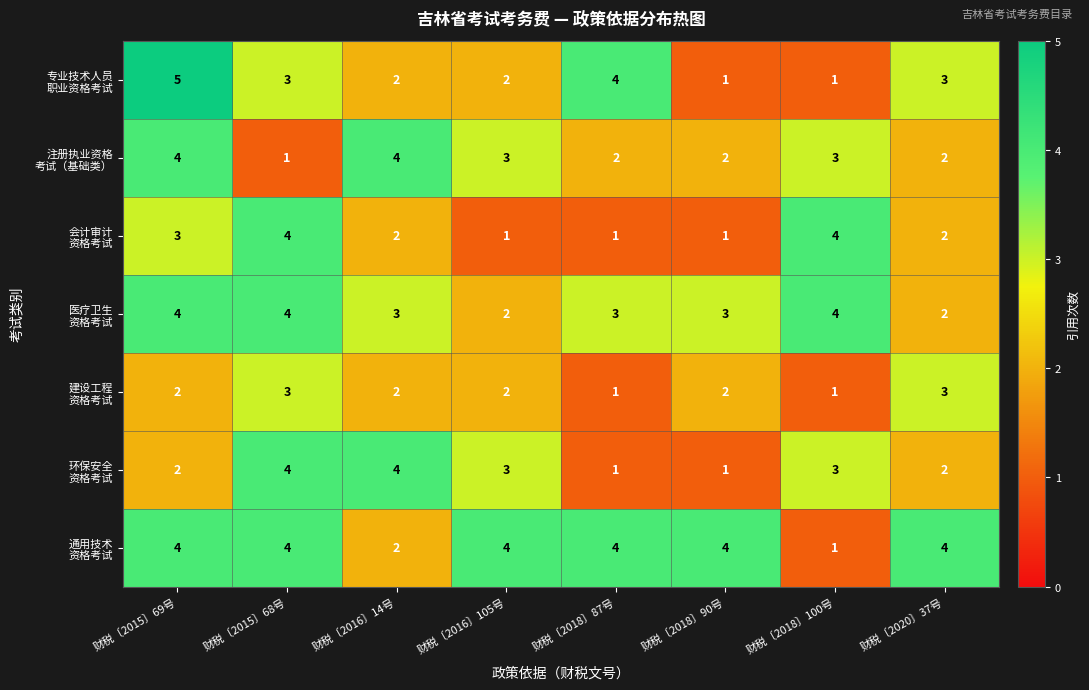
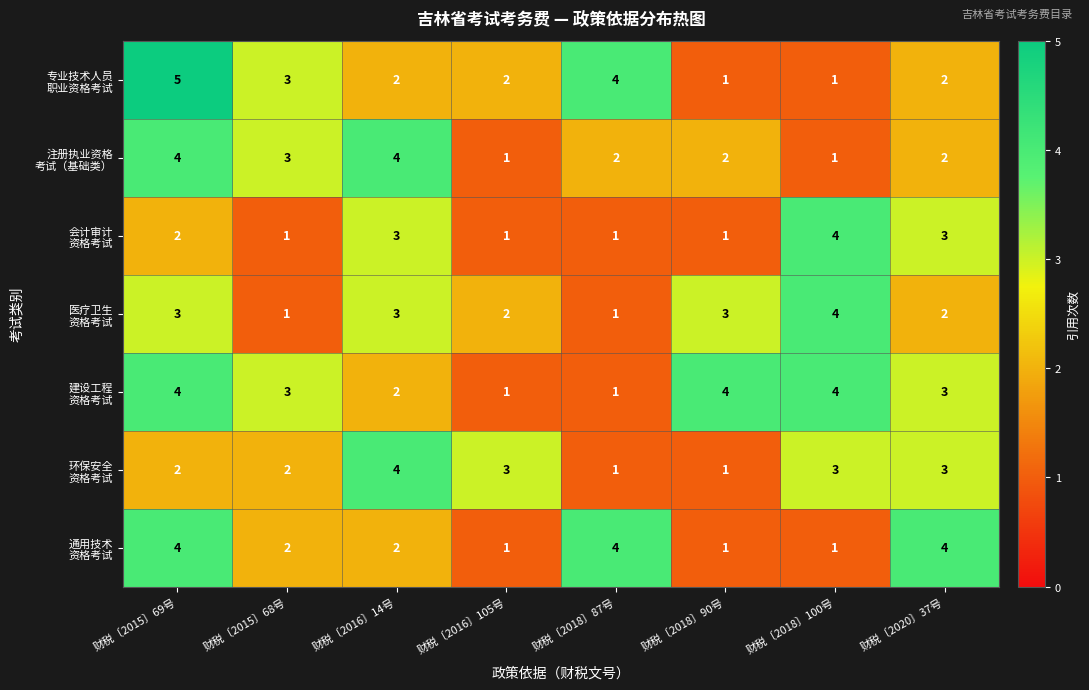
专业技术人员 职业资格考试, 财税〔2020〕37号: 3 -> 2
注册执业资格 考试（基础类）, 财税〔2015〕68号: 1 -> 3
注册执业资格 考试（基础类）, 财税〔2016〕105号: 3 -> 1
注册执业资格 考试（基础类）, 财税〔2018〕100号: 3 -> 1
会计审计 资格考试, 财税〔2015〕69号: 3 -> 2
会计审计 资格考试, 财税〔2015〕68号: 4 -> 1
会计审计 资格考试, 财税〔2016〕14号: 2 -> 3
会计审计 资格考试, 财税〔2020〕37号: 2 -> 3
医疗卫生 资格考试, 财税〔2015〕69号: 4 -> 3
医疗卫生 资格考试, 财税〔2015〕68号: 4 -> 1
医疗卫生 资格考试, 财税〔2018〕87号: 3 -> 1
建设工程 资格考试, 财税〔2015〕69号: 2 -> 4
建设工程 资格考试, 财税〔2016〕105号: 2 -> 1
建设工程 资格考试, 财税〔2018〕90号: 2 -> 4
建设工程 资格考试, 财税〔2018〕100号: 1 -> 4
环保安全 资格考试, 财税〔2015〕68号: 4 -> 2
环保安全 资格考试, 财税〔2020〕37号: 2 -> 3
通用技术 资格考试, 财税〔2015〕68号: 4 -> 2
通用技术 资格考试, 财税〔2016〕105号: 4 -> 1
通用技术 资格考试, 财税〔2018〕90号: 4 -> 1
